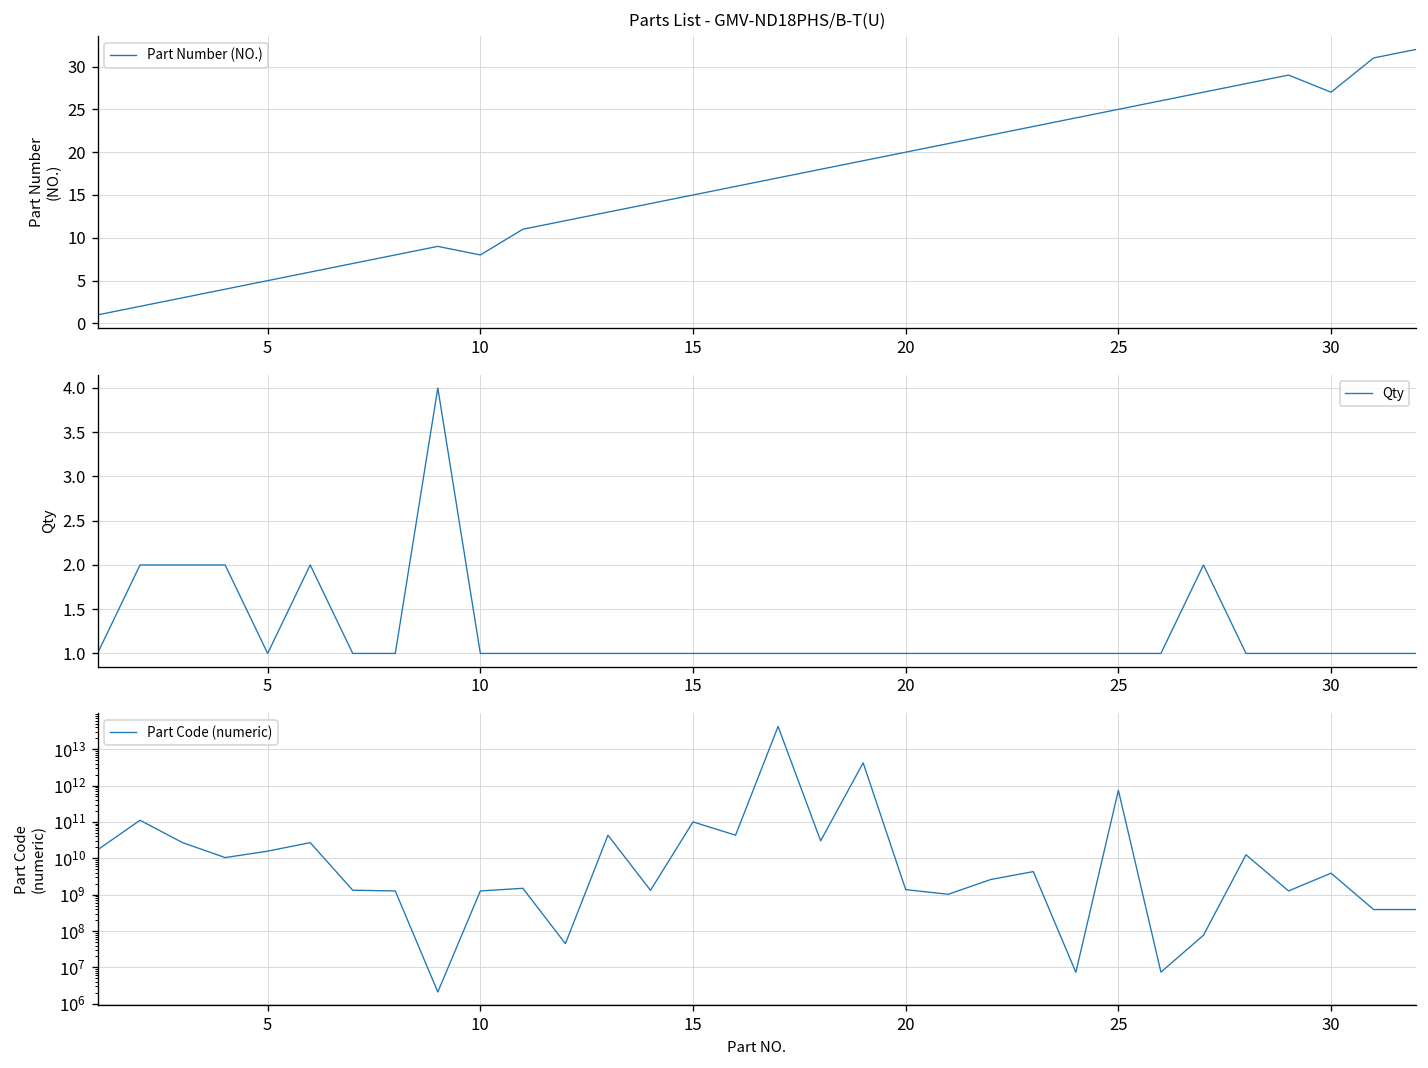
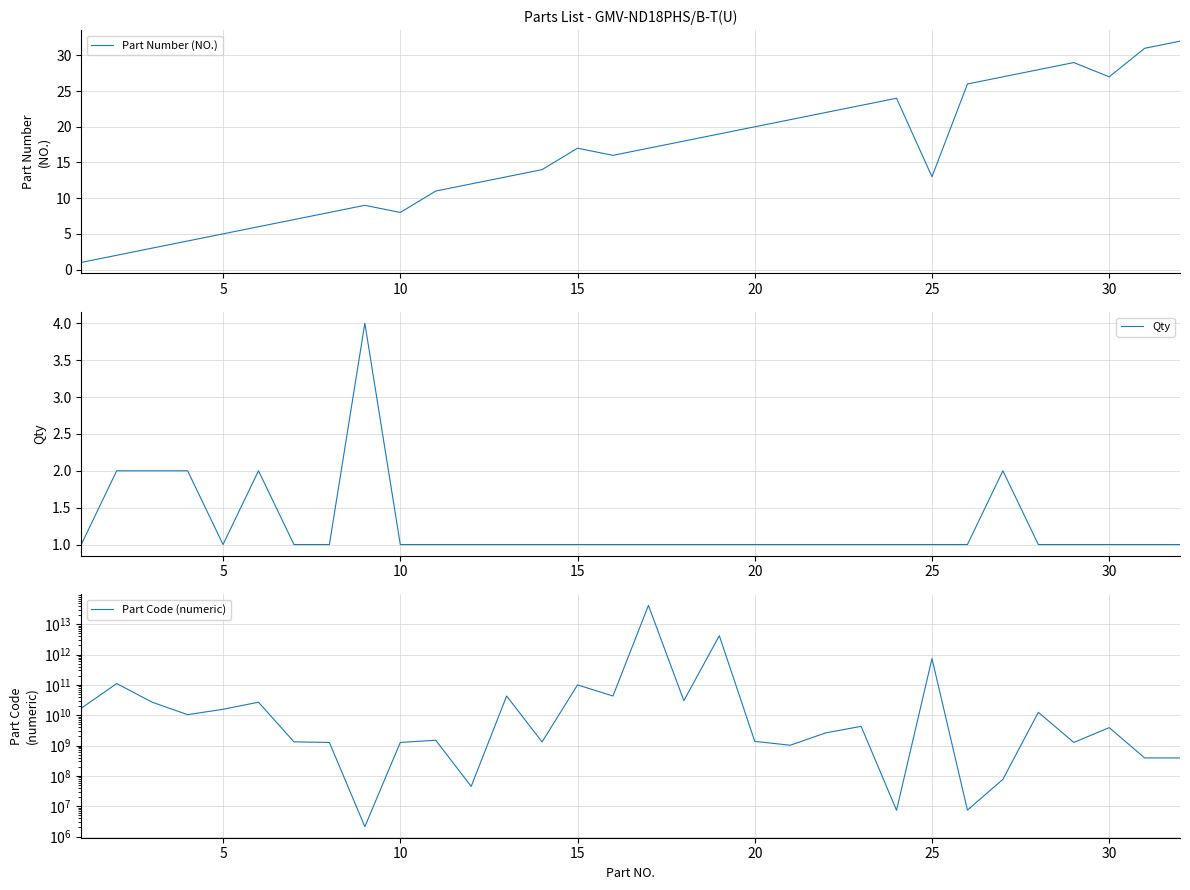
Parts List - GMV-ND18PHS/B-T(U), 15: 15 -> 17
Parts List - GMV-ND18PHS/B-T(U), 25: 25 -> 13
